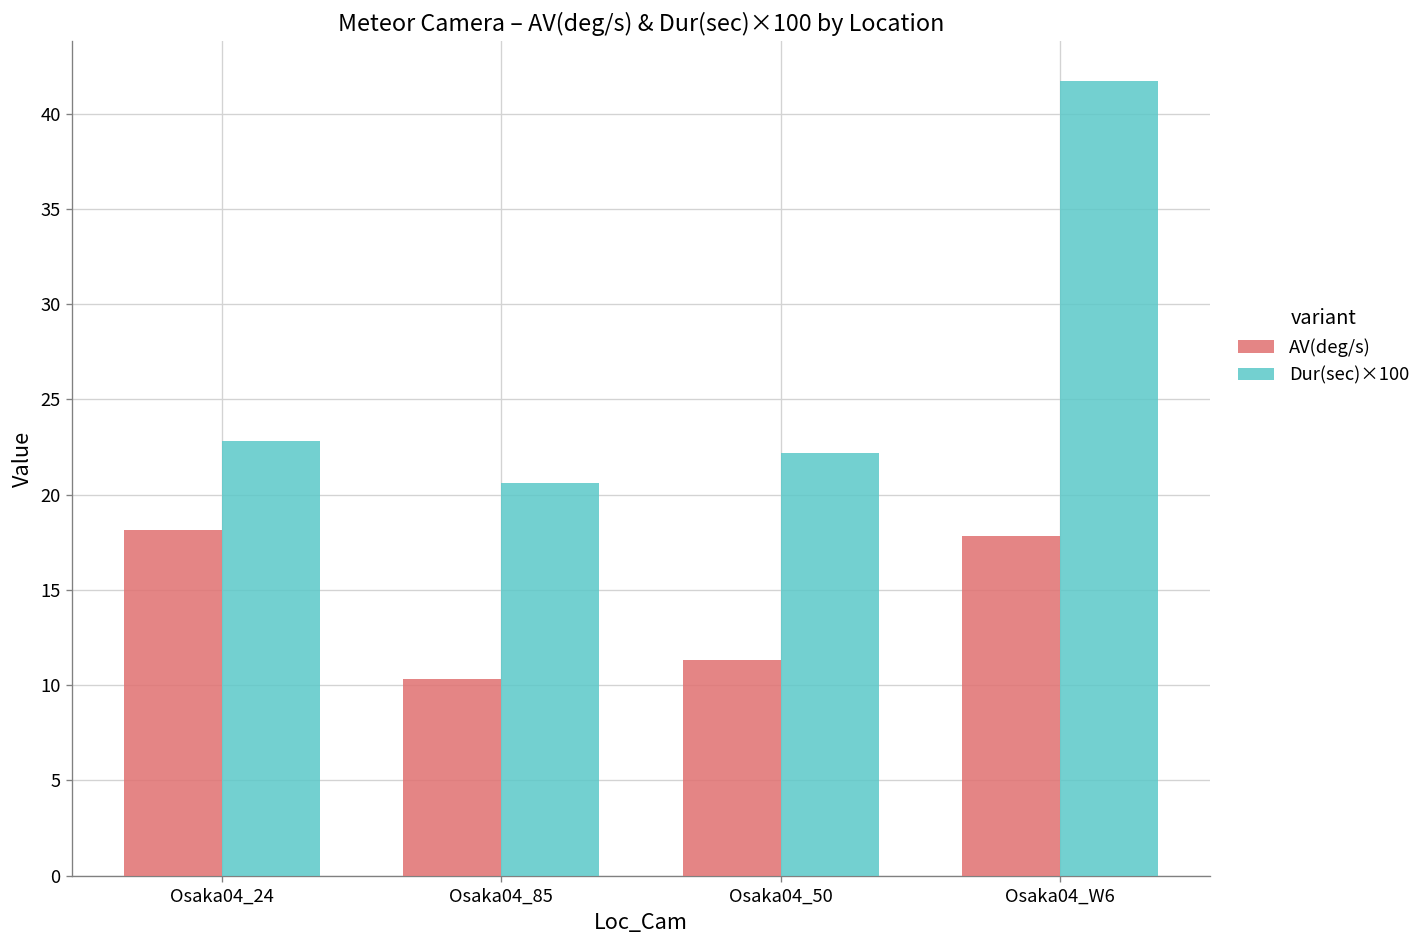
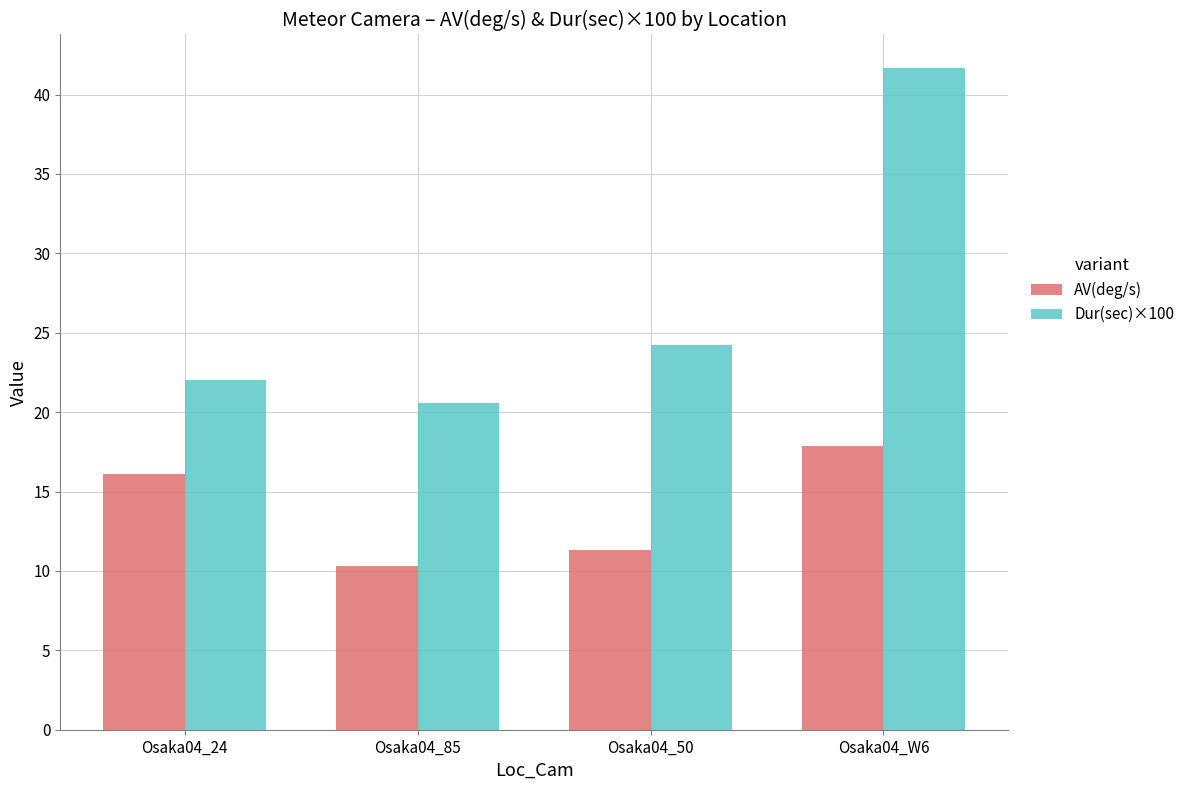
AV(deg/s), Osaka04_24: 18.1 -> 16.1
Dur(sec)×100, Osaka04_24: 22.8 -> 22.0
Dur(sec)×100, Osaka04_50: 22.2 -> 24.2
